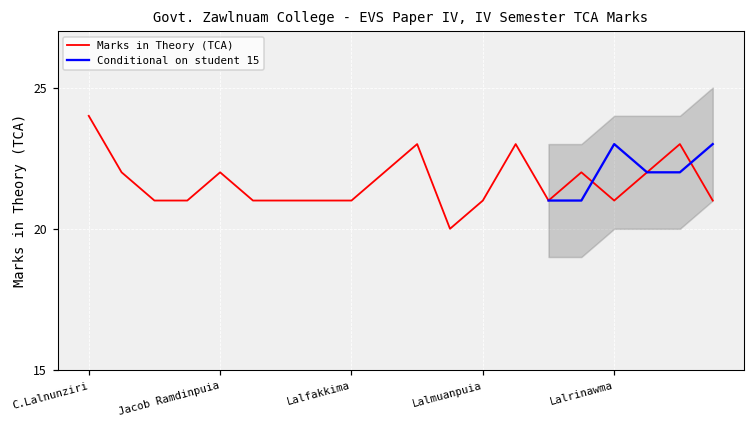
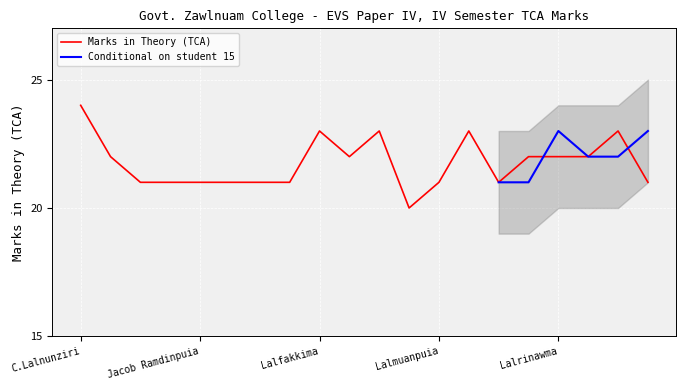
Marks in Theory (TCA), Jacob Ramdinpuia: 22 -> 21
Marks in Theory (TCA), Lalfakkima: 21 -> 23
Marks in Theory (TCA), Lalrinawma: 21 -> 22
